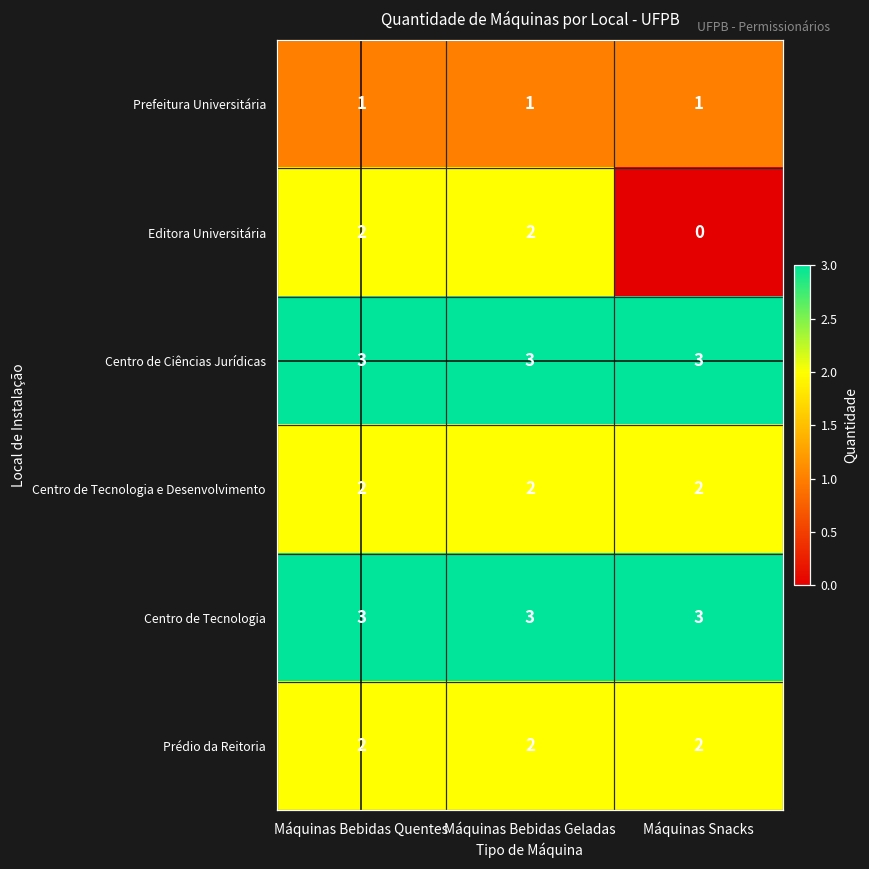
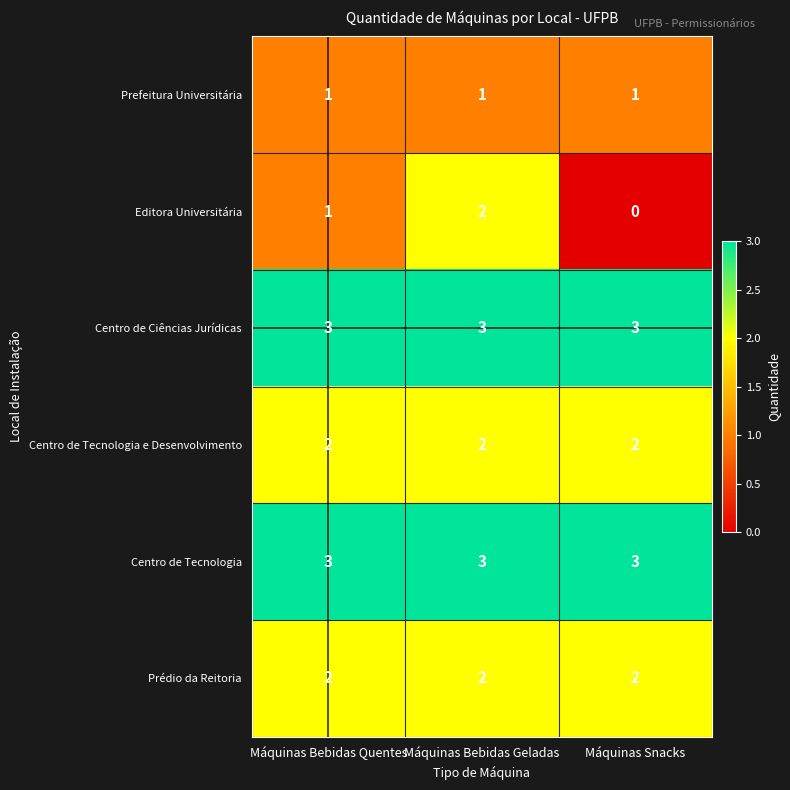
Editora Universitária, Máquinas Bebidas Quentes: 2 -> 1
